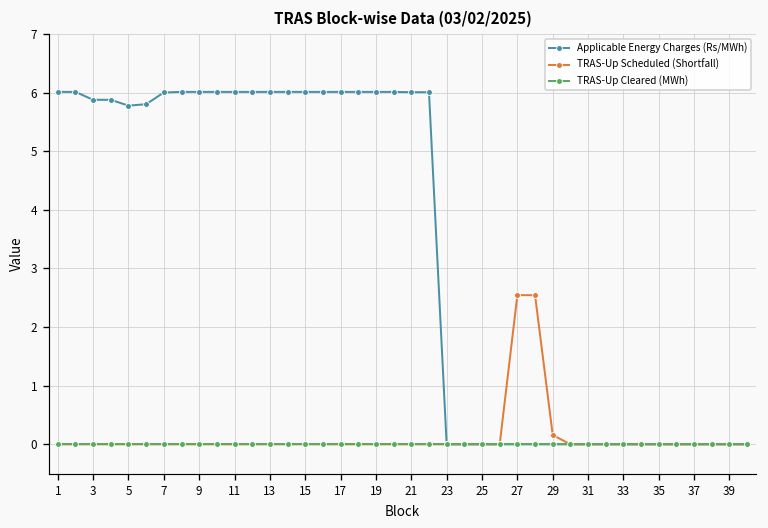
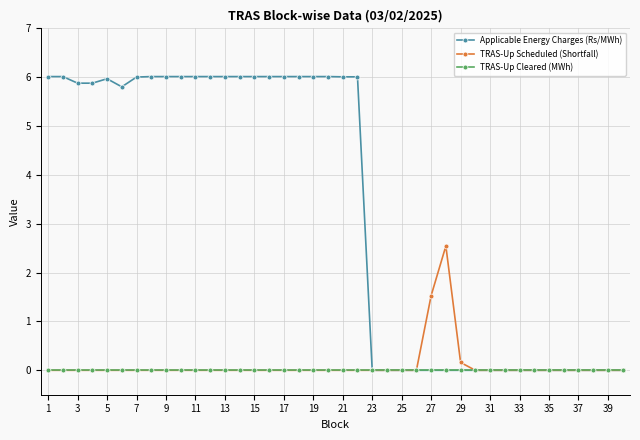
Applicable Energy Charges (Rs/MWh), 5: 5.8 -> 6.0
TRAS-Up Scheduled (Shortfall), 27: 2.5 -> 1.5
